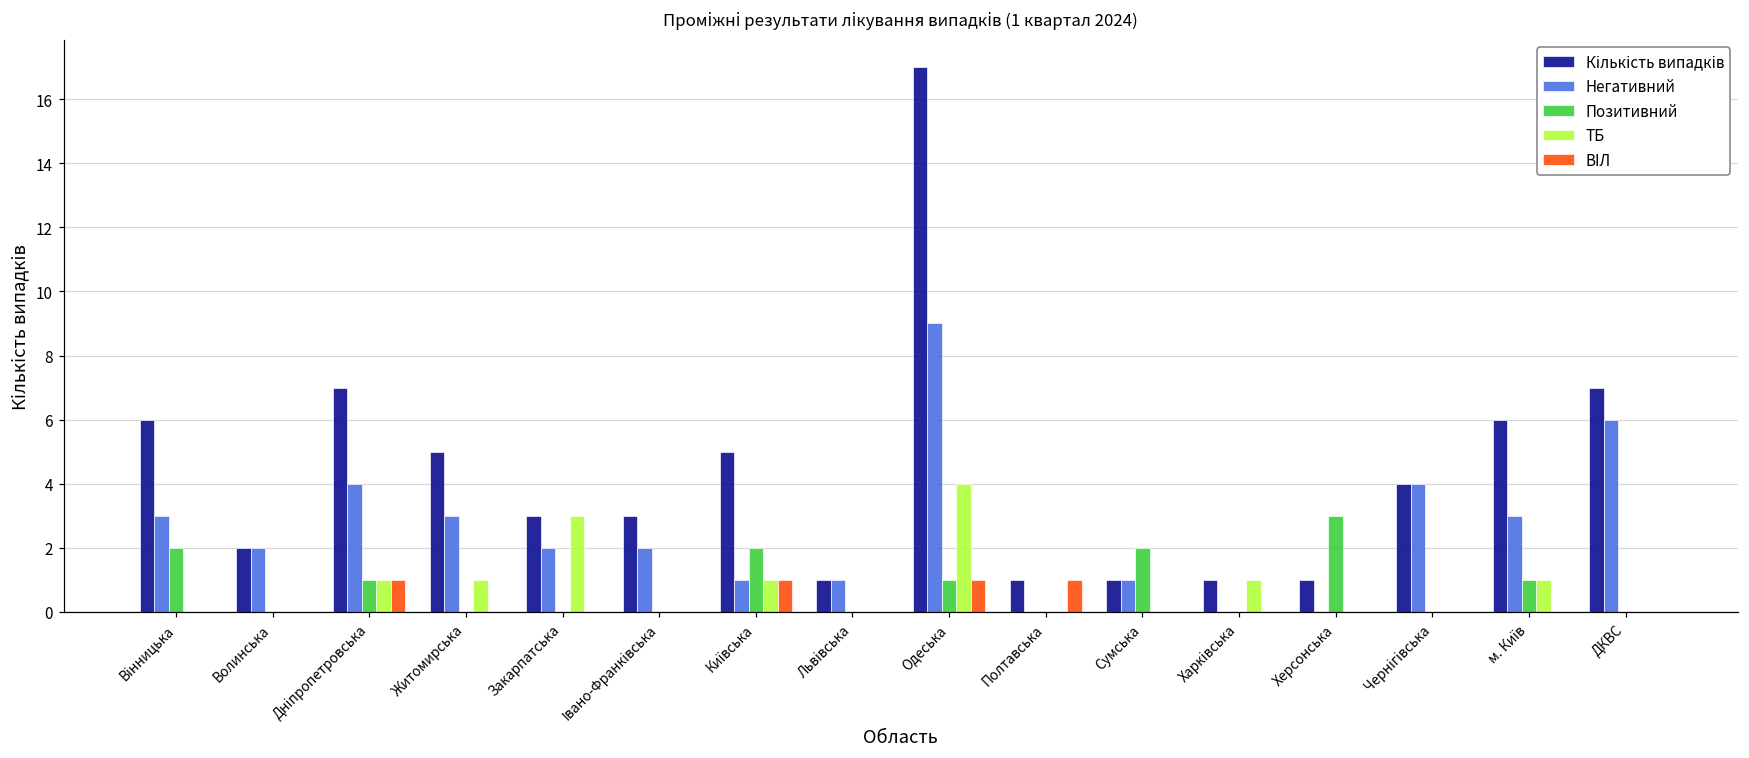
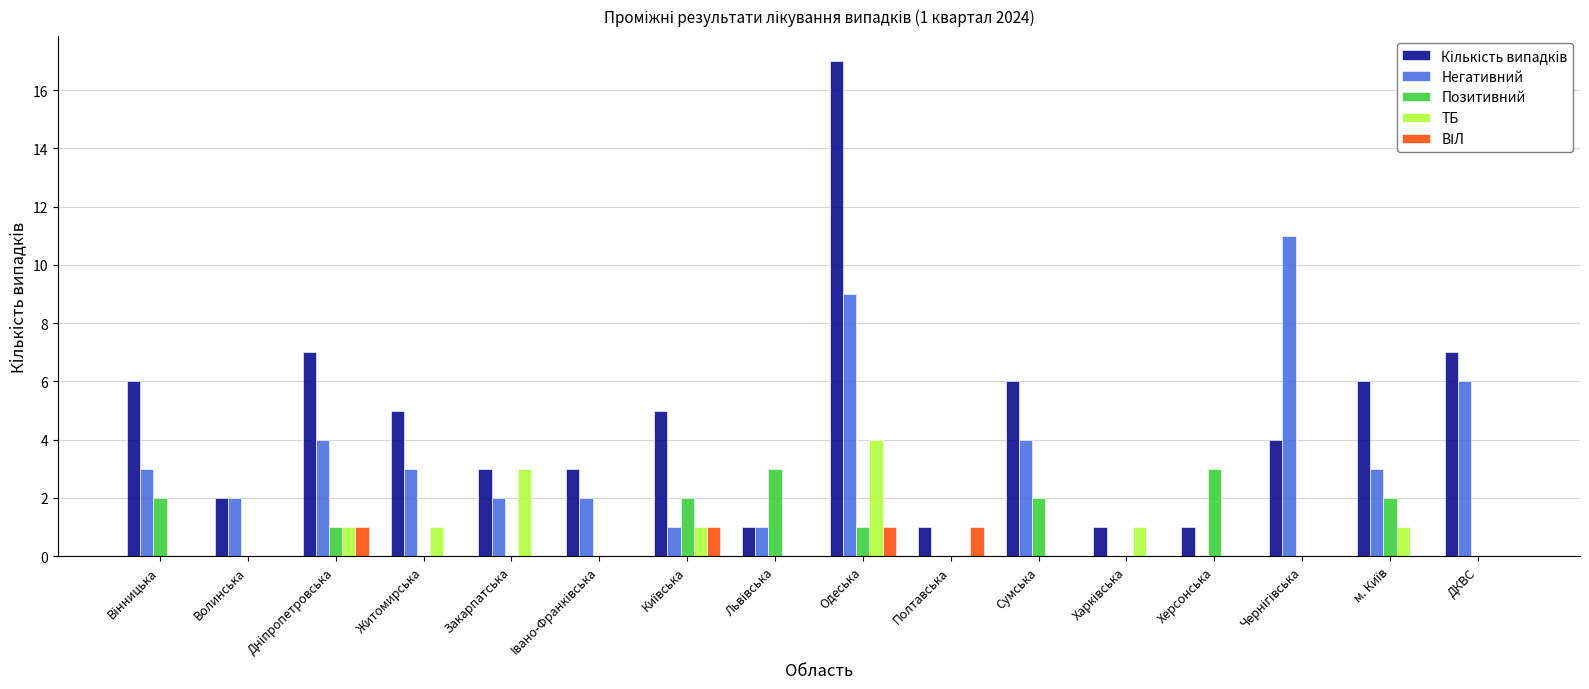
Позитивний, Львівська: 0 -> 3
Кількість випадків, Сумська: 1 -> 6
Негативний, Сумська: 1 -> 4
Негативний, Чернігівська: 4 -> 11
Позитивний, м. Київ: 1 -> 2
